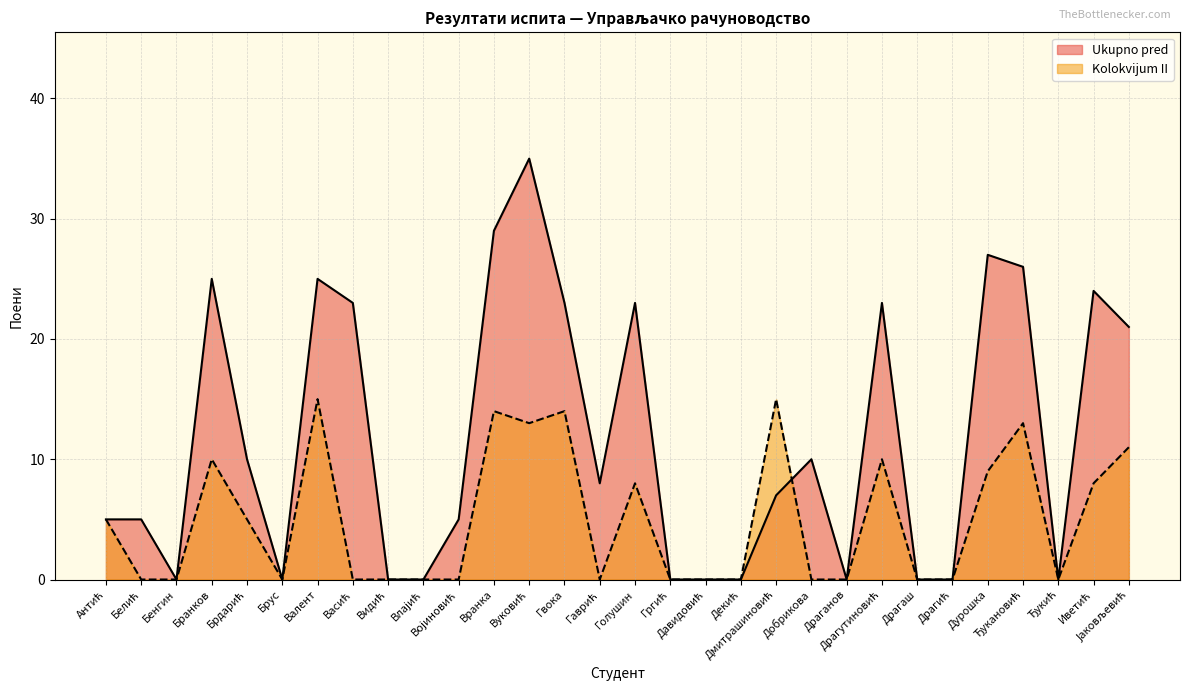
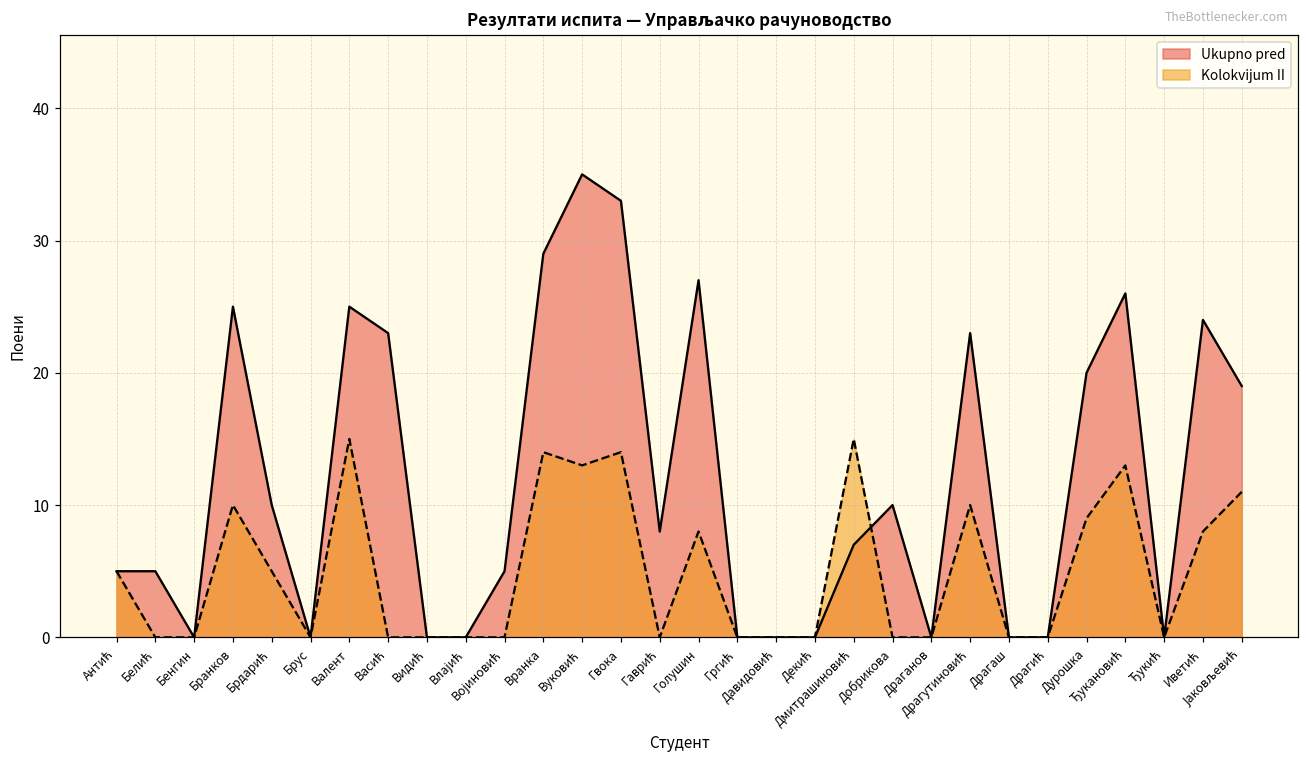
Ukupno pred, Гвока: 23 -> 33
Ukupno pred, Голушин: 23 -> 27
Ukupno pred, Дурошка: 27 -> 20
Ukupno pred, Јаковљевић: 21 -> 19
